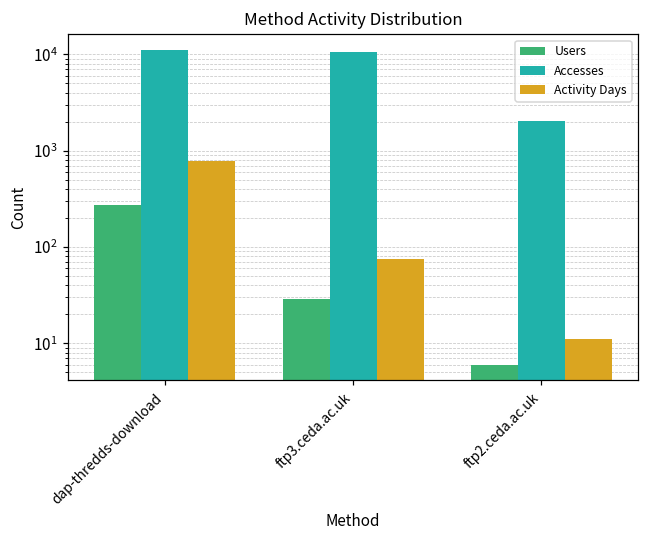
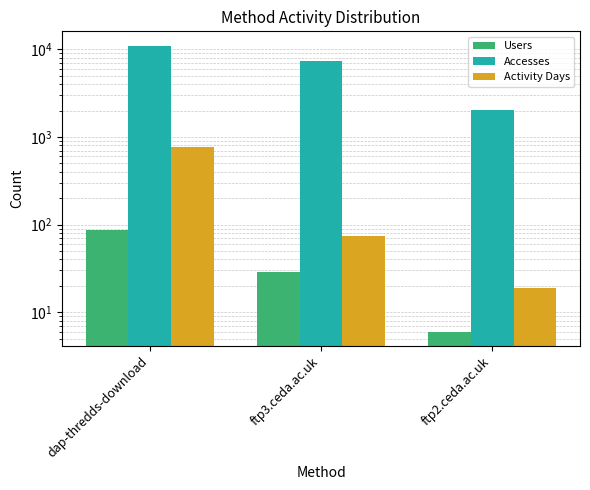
Users, dap-thredds-download: 270 -> 90
Accesses, ftp3.ceda.ac.uk: 10000 -> 7000
Activity Days, ftp2.ceda.ac.uk: 11 -> 19
